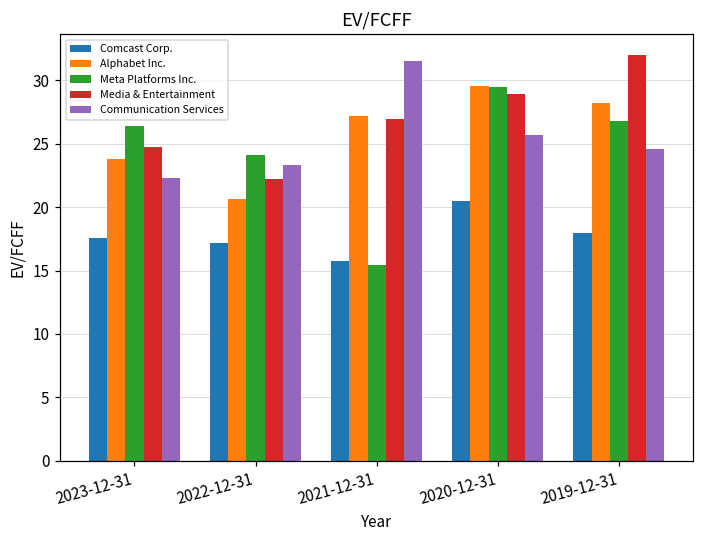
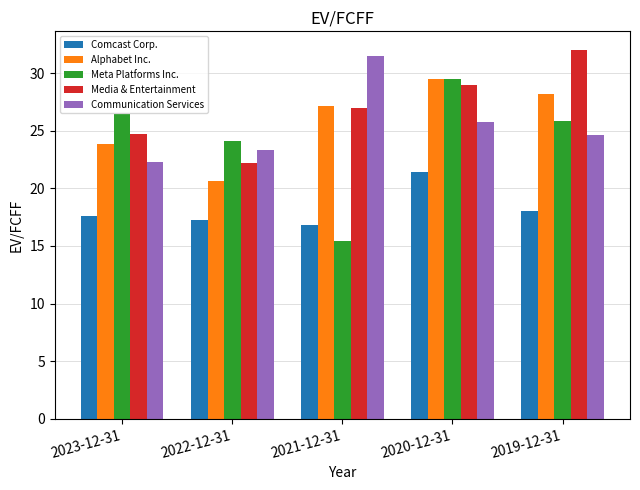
Comcast Corp., 2021-12-31: 15.8 -> 16.8
Comcast Corp., 2020-12-31: 20.5 -> 21.4
Meta Platforms Inc., 2019-12-31: 26.8 -> 25.8
